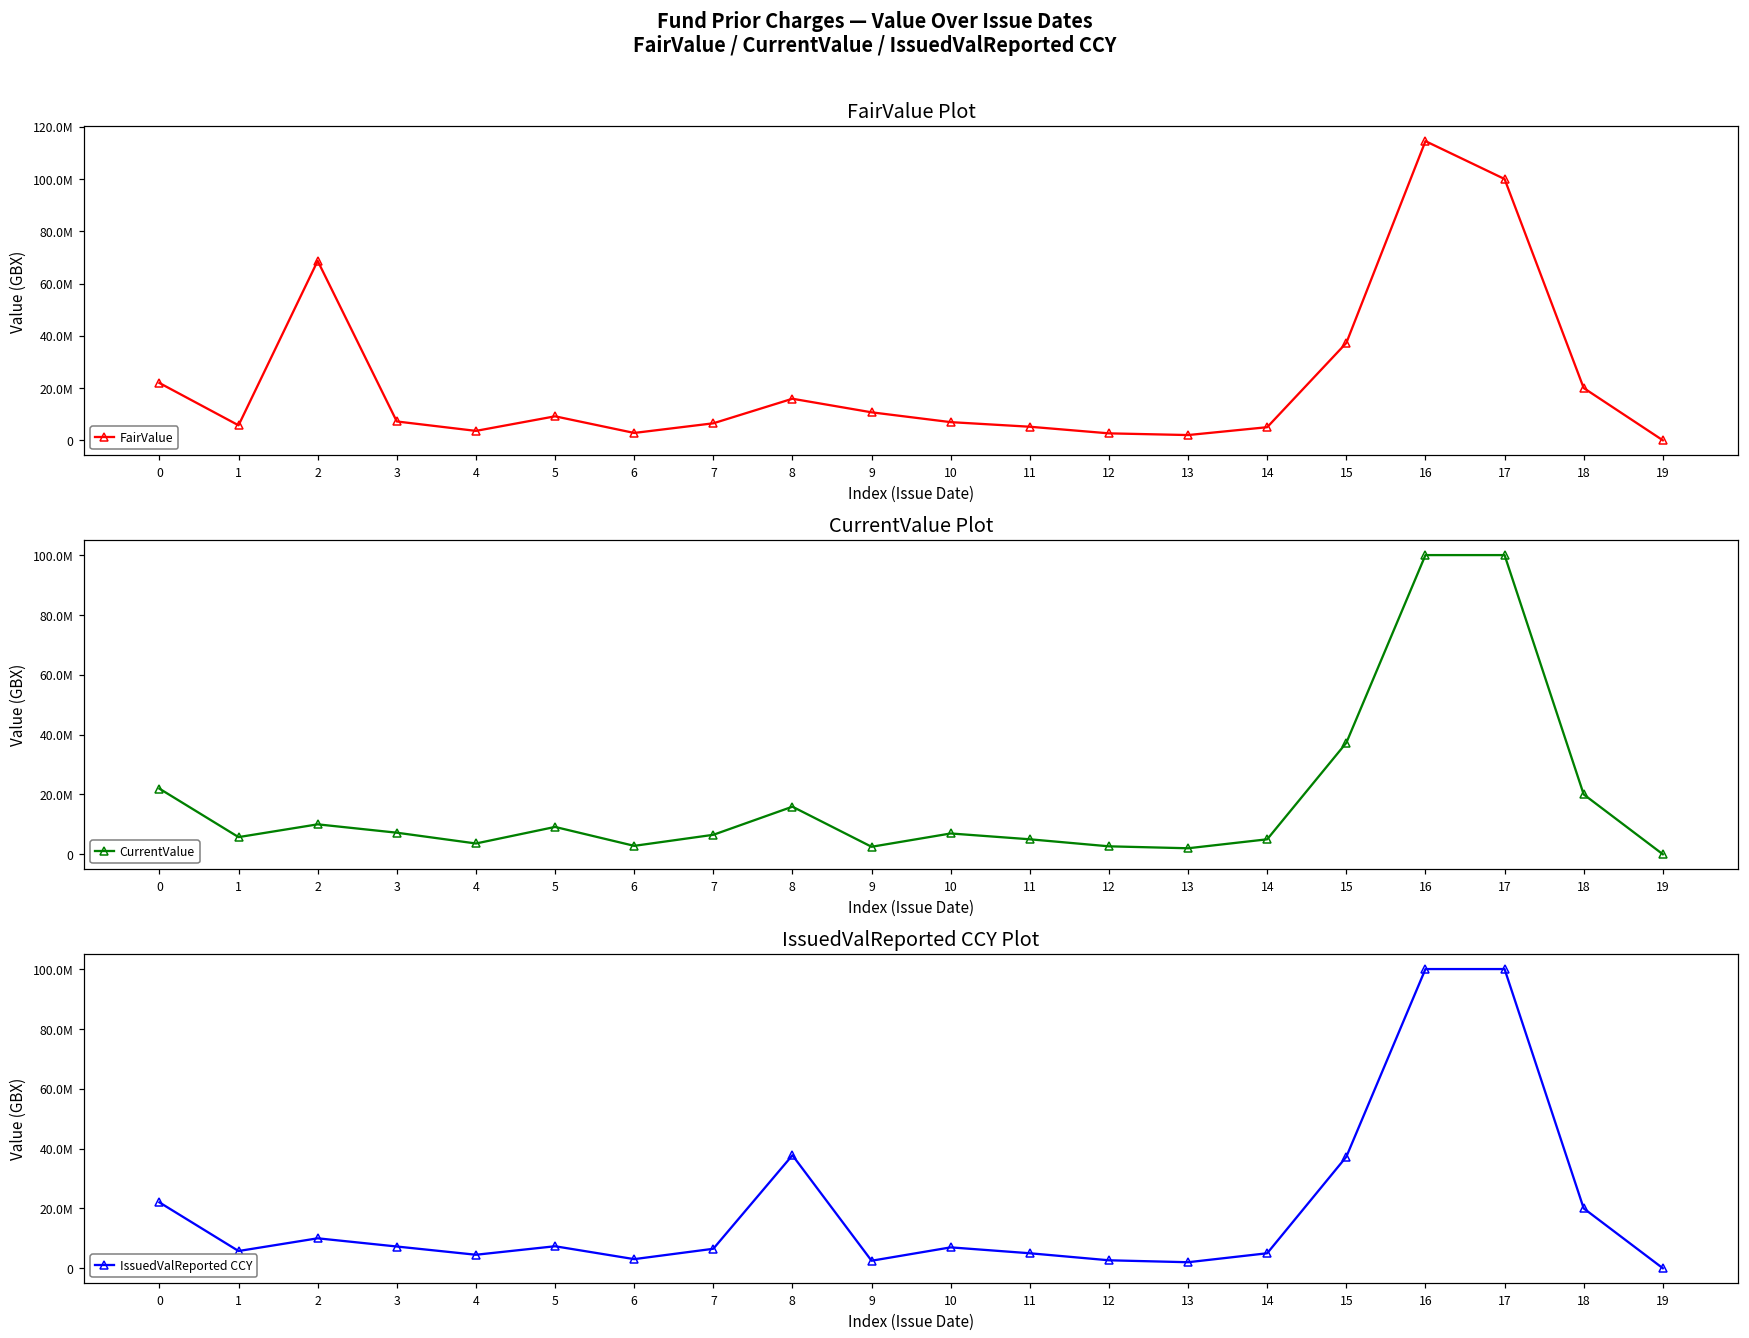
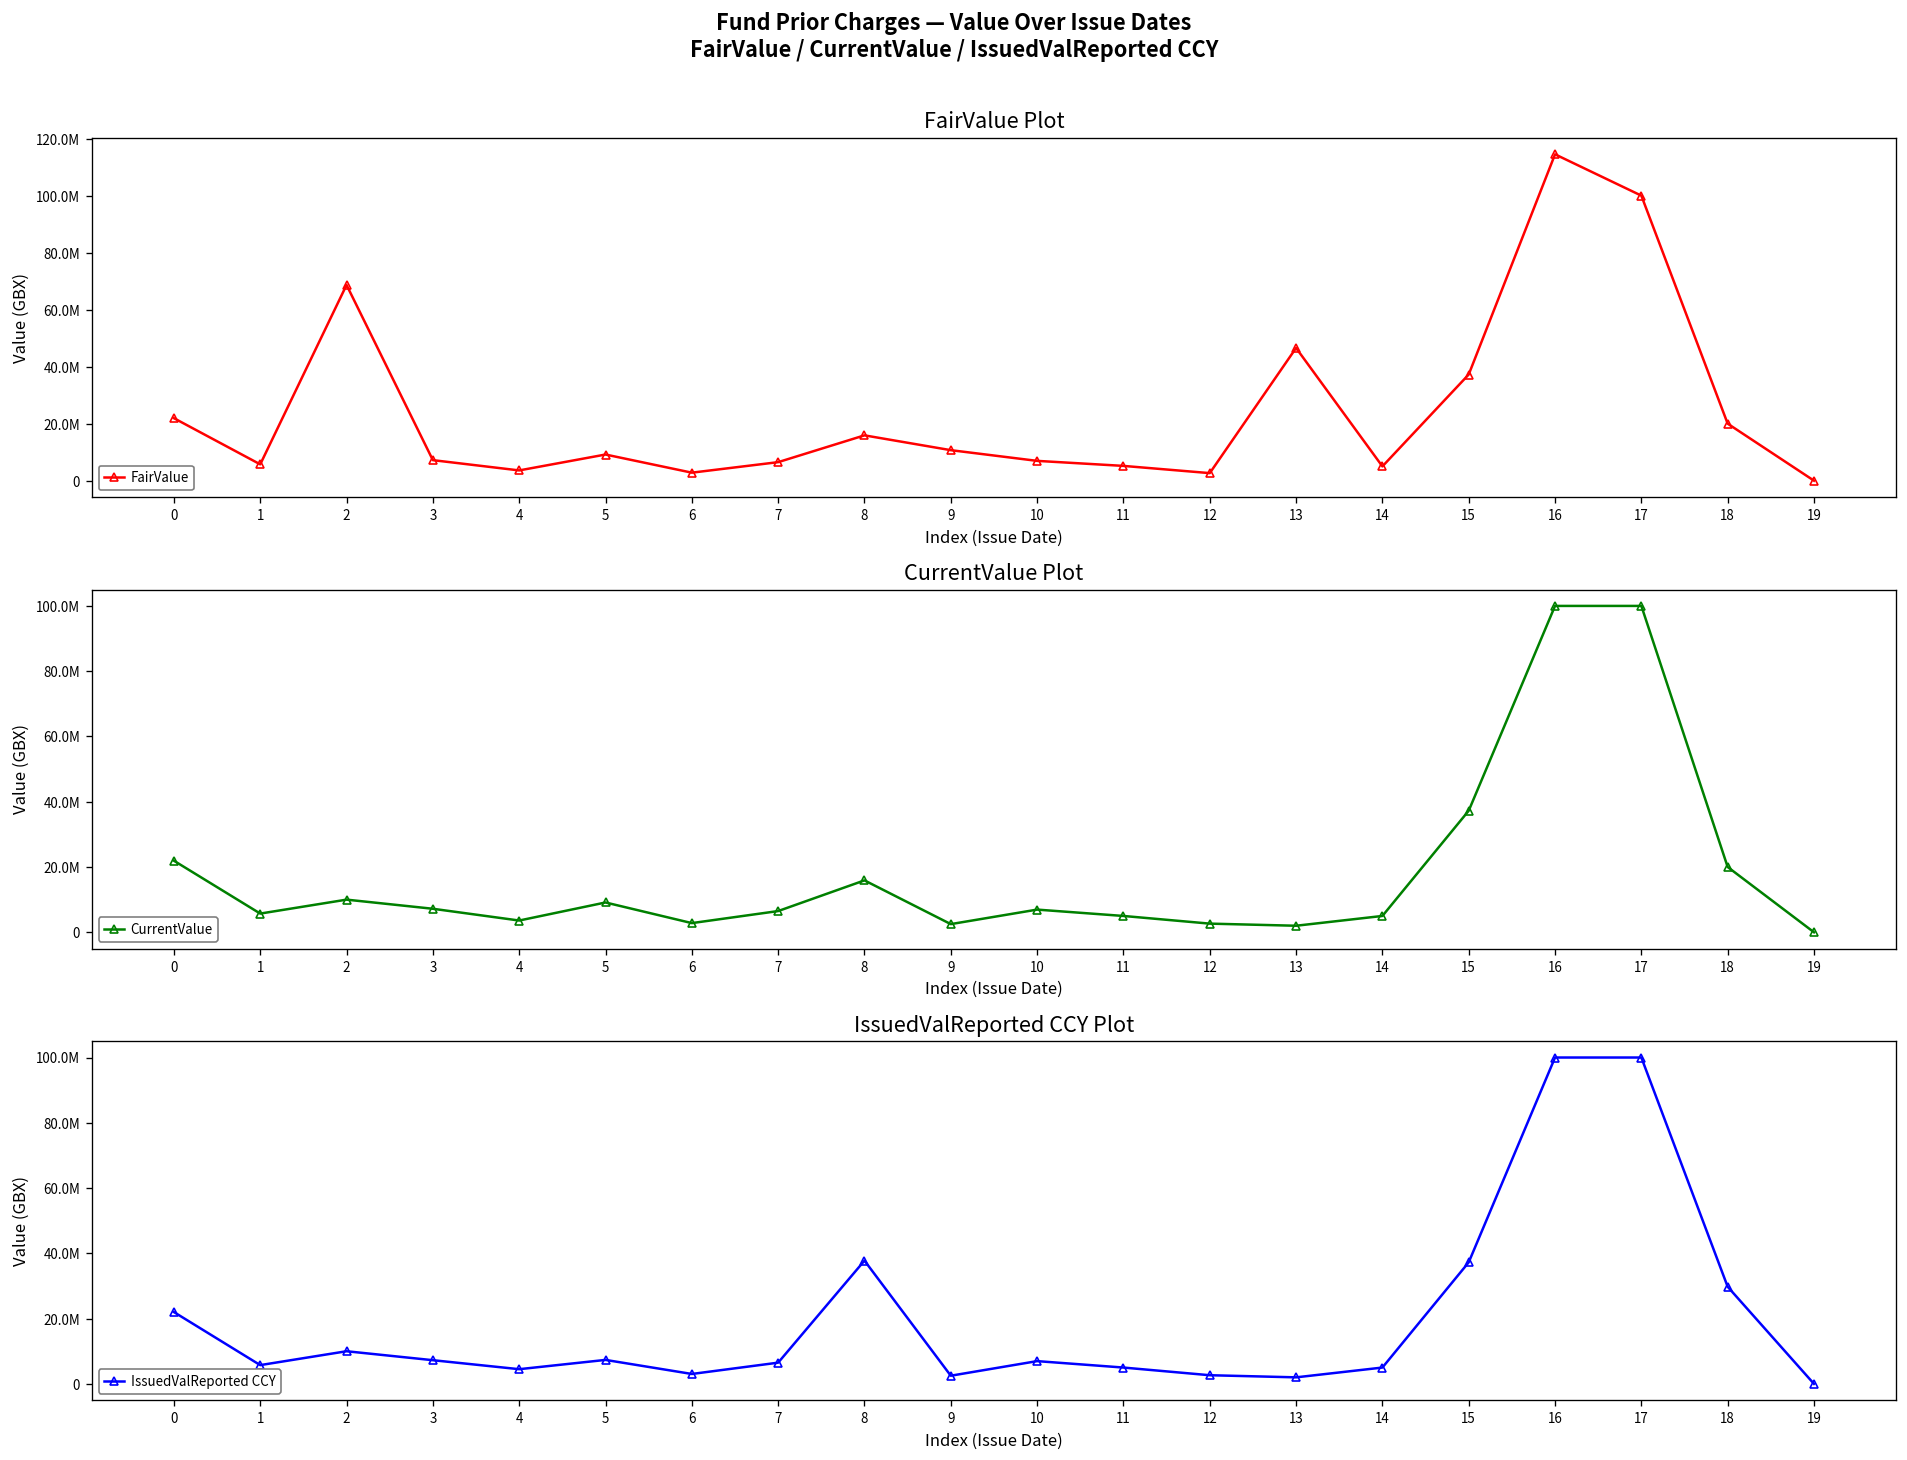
FairValue Plot, 13: 2000000 -> 47000000
IssuedValReported CCY Plot, 18: 20000000 -> 30000000
